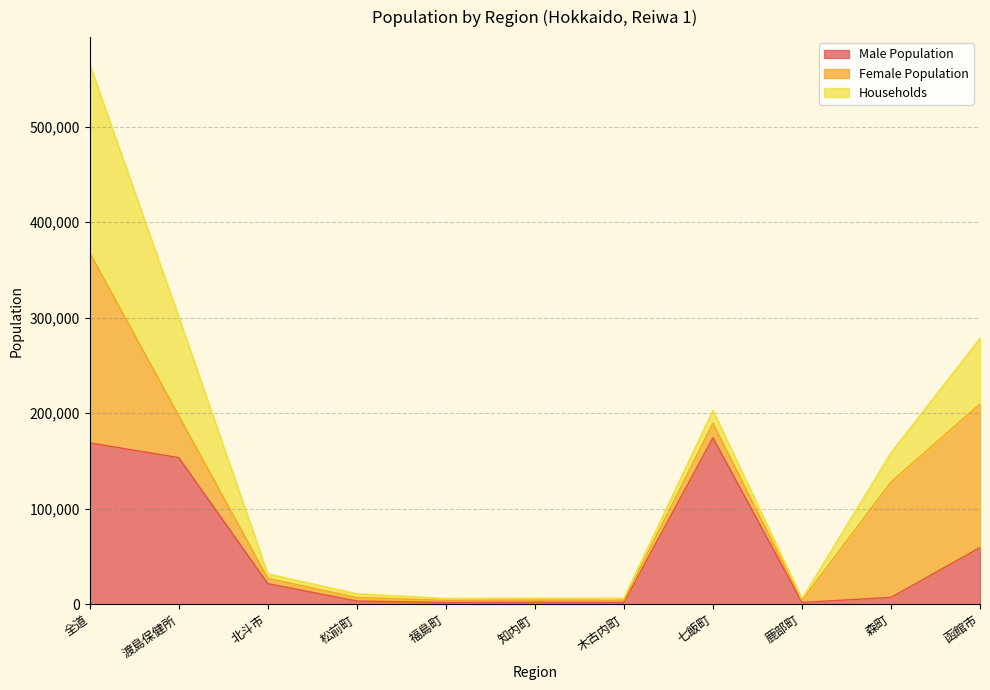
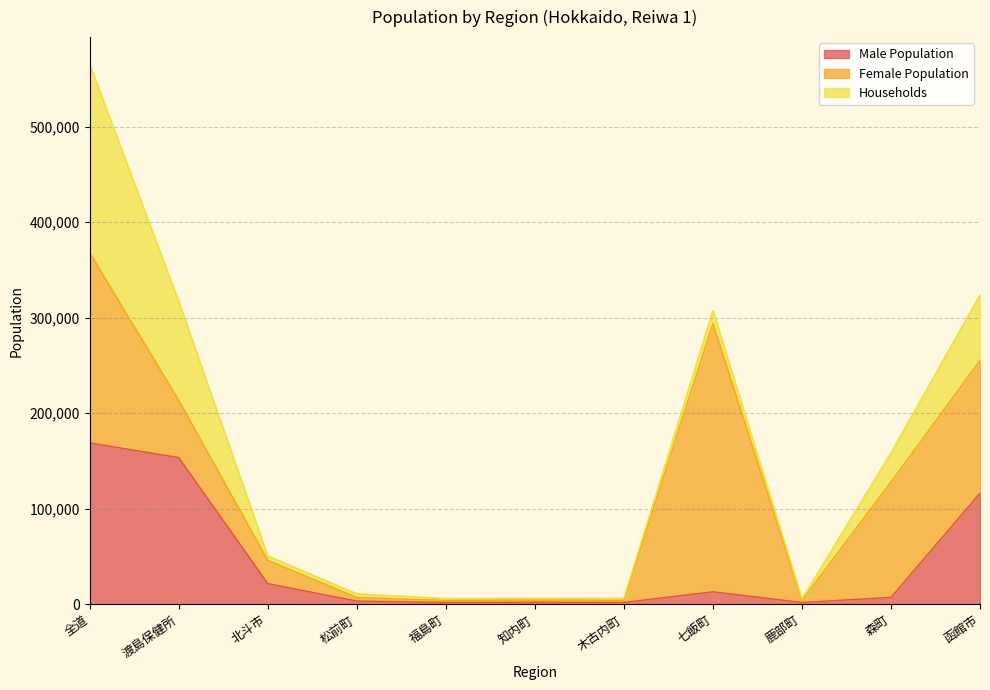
Female Population, 渡島保健所: 40,000 -> 60,000
Female Population, 北斗市: 10,000 -> 20,000
Male Population, 七飯町: 170,000 -> 10,000
Female Population, 七飯町: 20,000 -> 280,000
Male Population, 函館市: 60,000 -> 120,000
Female Population, 函館市: 150,000 -> 140,000
